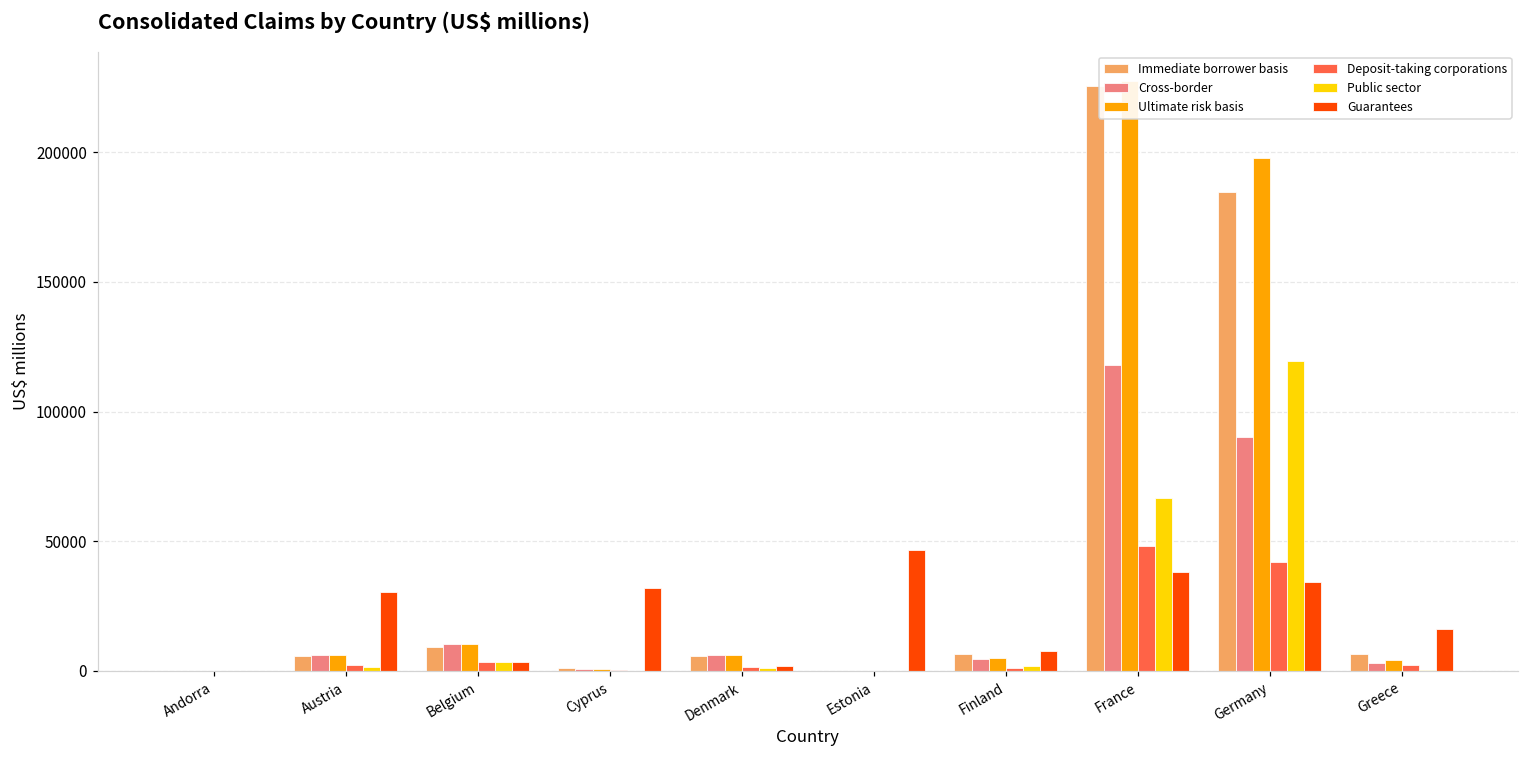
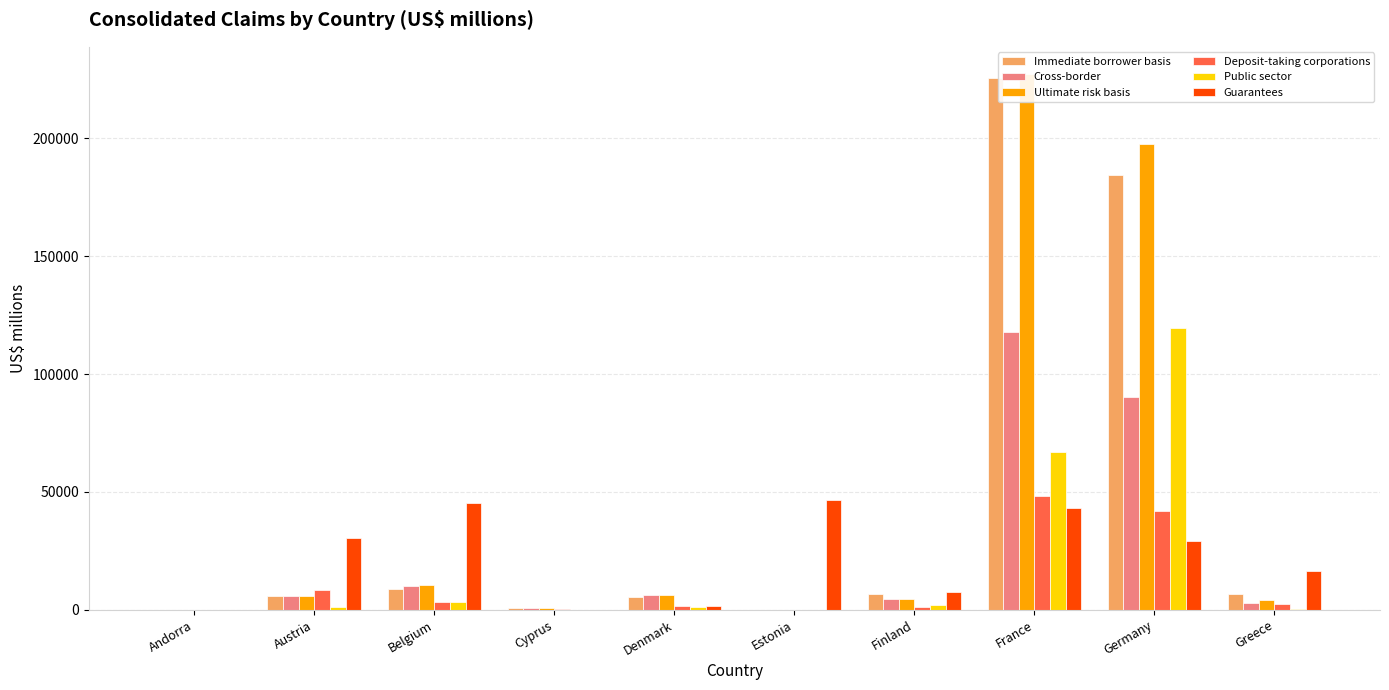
Deposit-taking corporations, Austria: 2000 -> 8000
Guarantees, Belgium: 3000 -> 45000
Guarantees, Cyprus: 32000 -> 0
Guarantees, France: 38000 -> 43000
Guarantees, Germany: 34000 -> 29000
